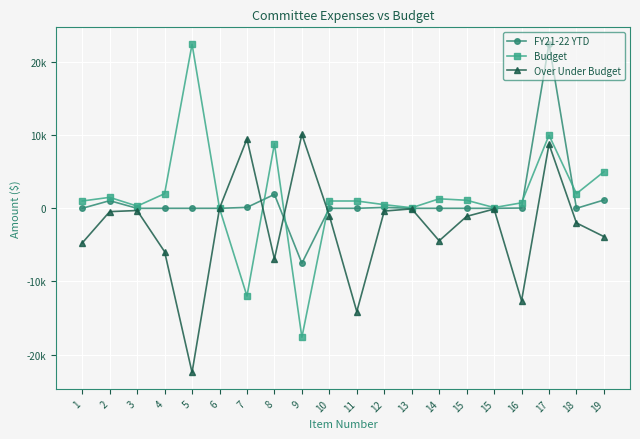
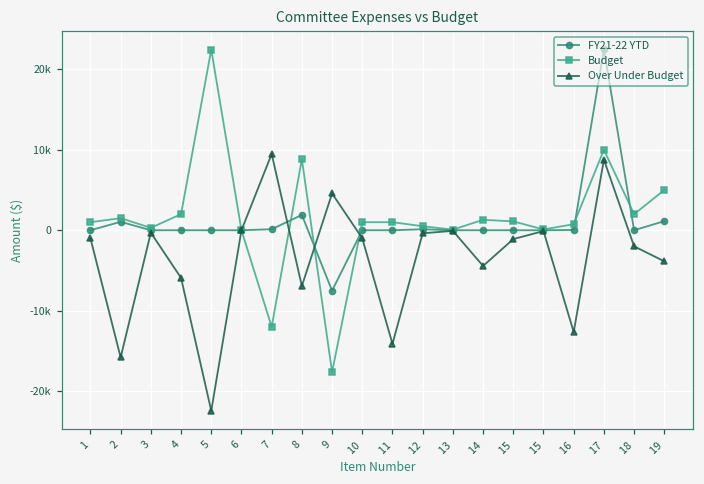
Over Under Budget, 1: -5000 -> -1000
Over Under Budget, 2: 0 -> -16000
Over Under Budget, 9: 10000 -> 5000
